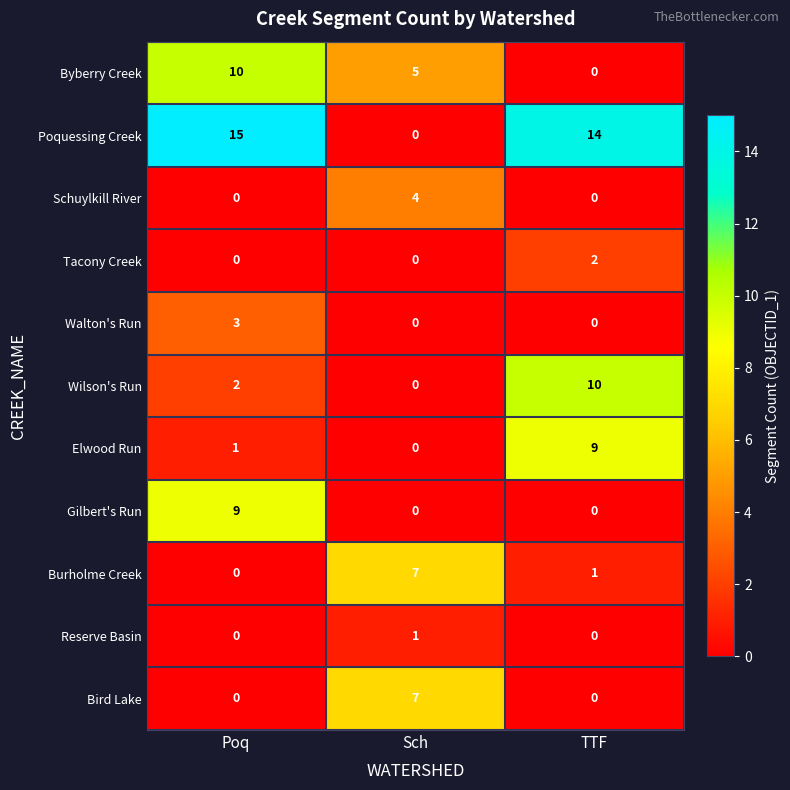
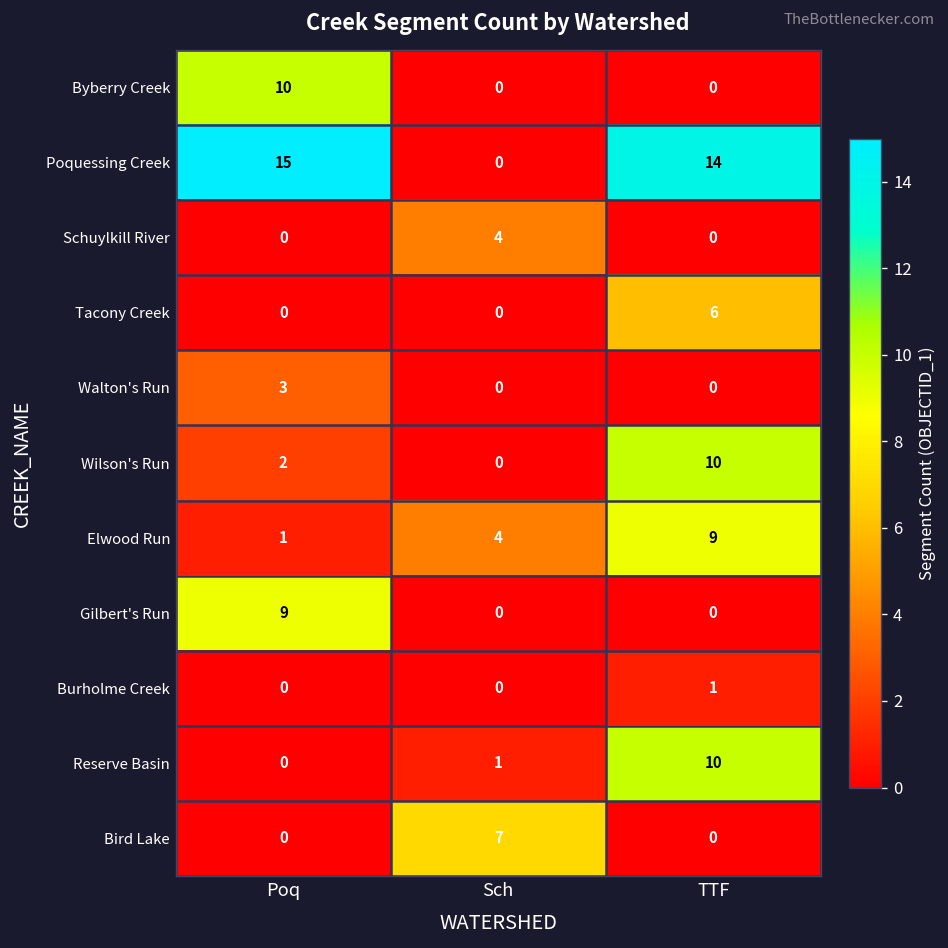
Byberry Creek, Sch: 5 -> 0
Tacony Creek, TTF: 2 -> 6
Elwood Run, Sch: 0 -> 4
Burholme Creek, Sch: 7 -> 0
Reserve Basin, TTF: 0 -> 10
